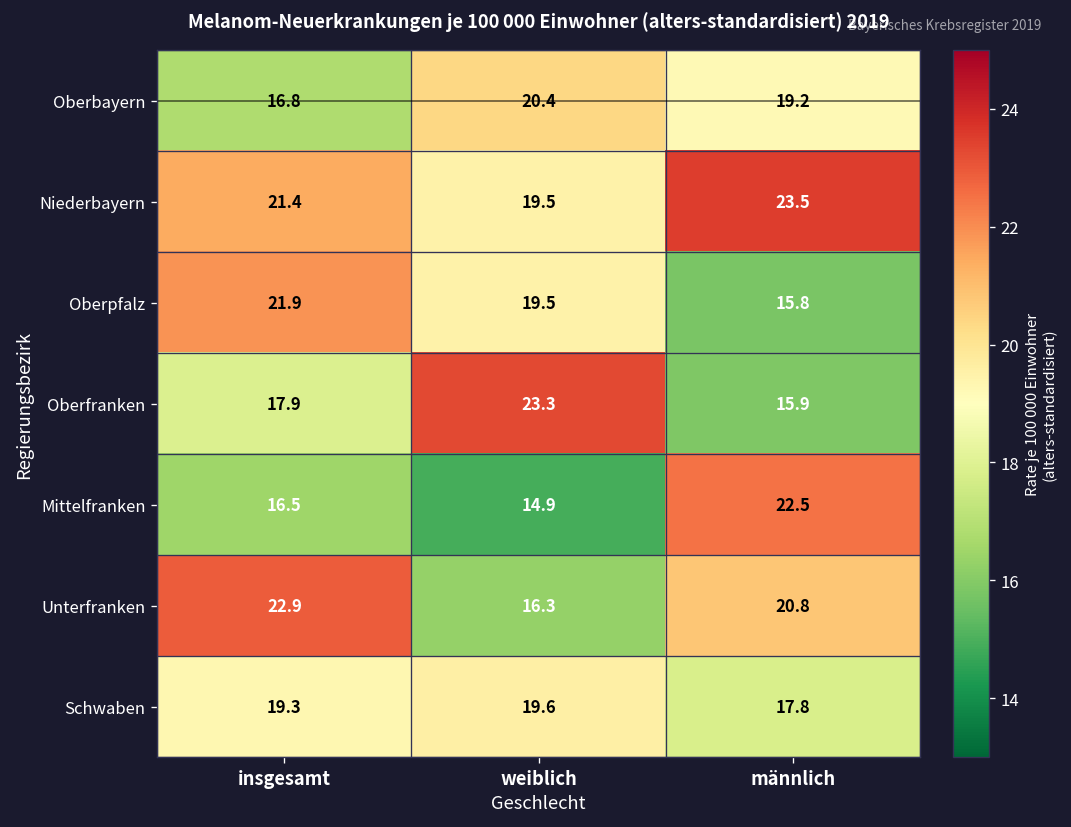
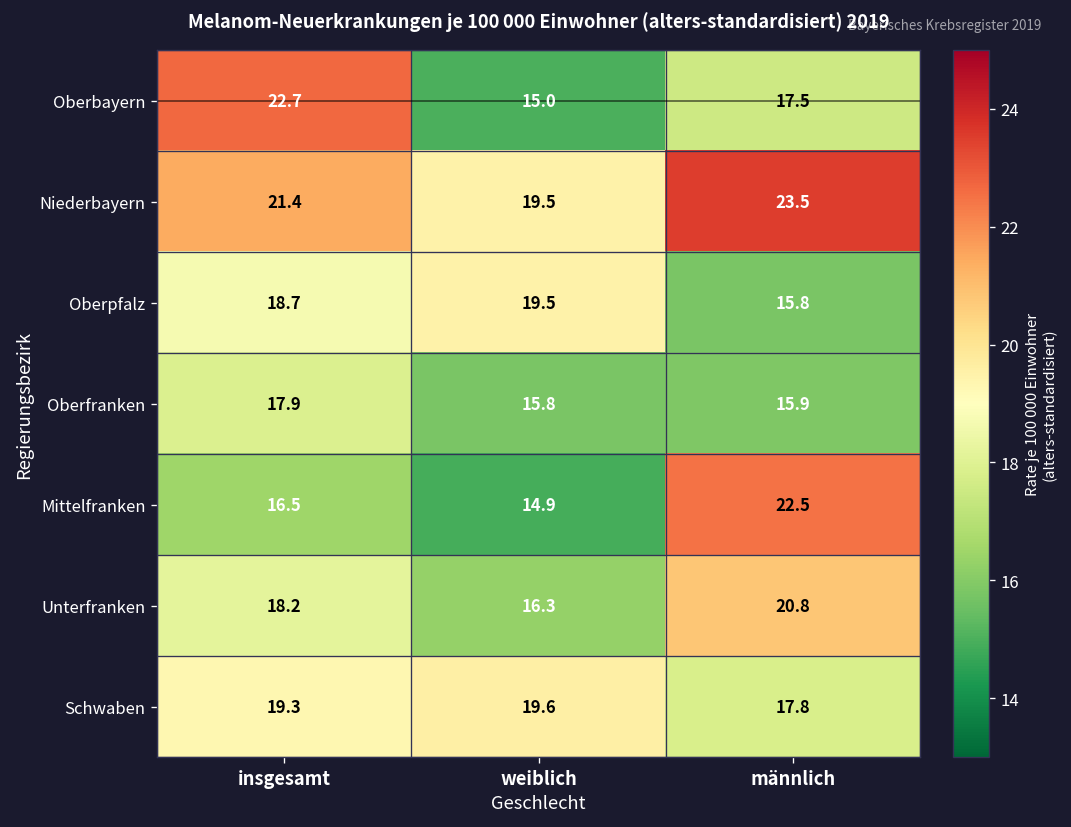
Oberbayern, insgesamt: 16.8 -> 22.7
Oberbayern, weiblich: 20.4 -> 15.0
Oberbayern, männlich: 19.2 -> 17.5
Oberpfalz, insgesamt: 21.9 -> 18.7
Oberfranken, weiblich: 23.3 -> 15.8
Unterfranken, insgesamt: 22.9 -> 18.2
